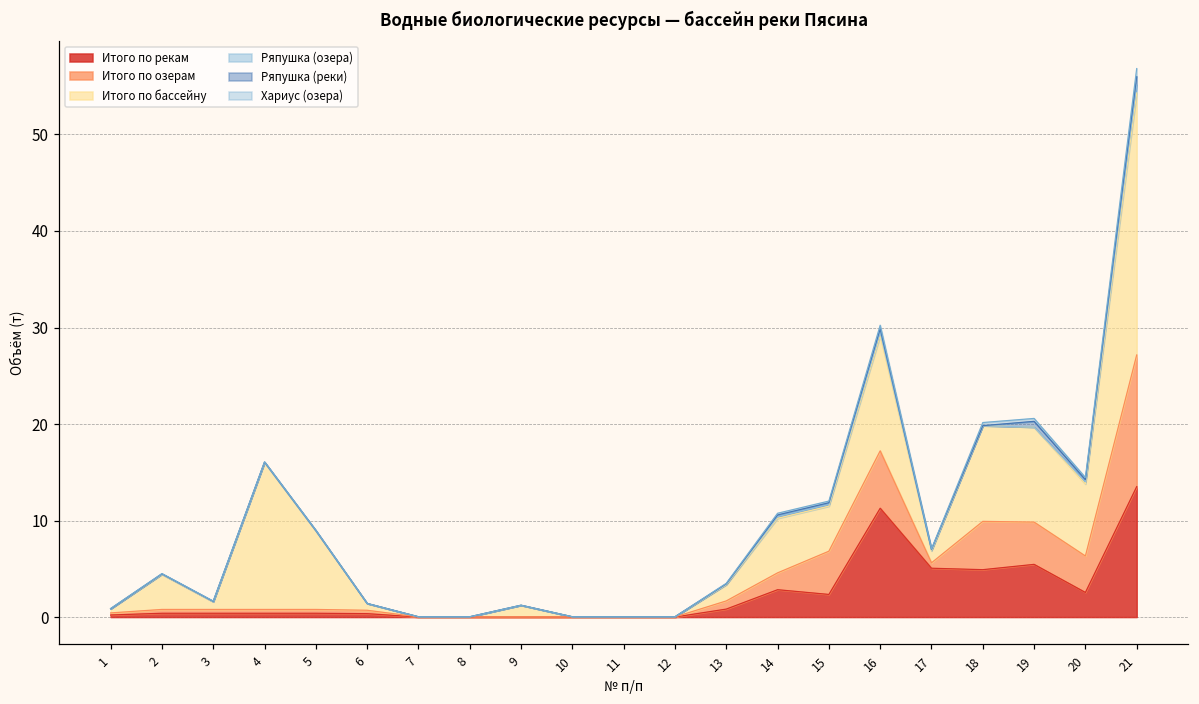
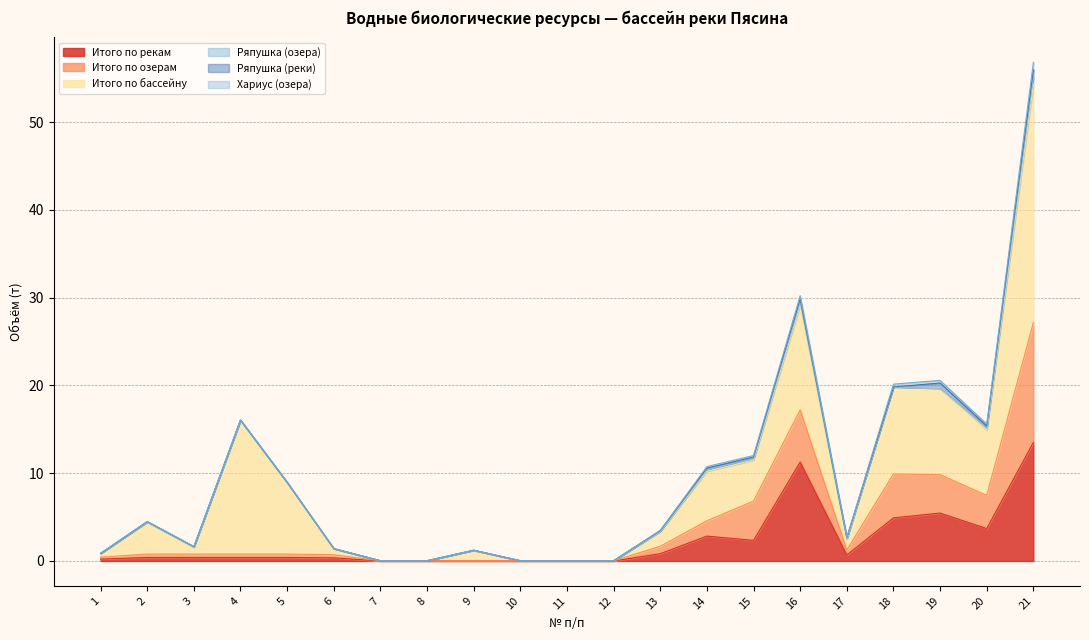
Итого по рекам, 17: 5 -> 1
Итого по рекам, 20: 3 -> 4
